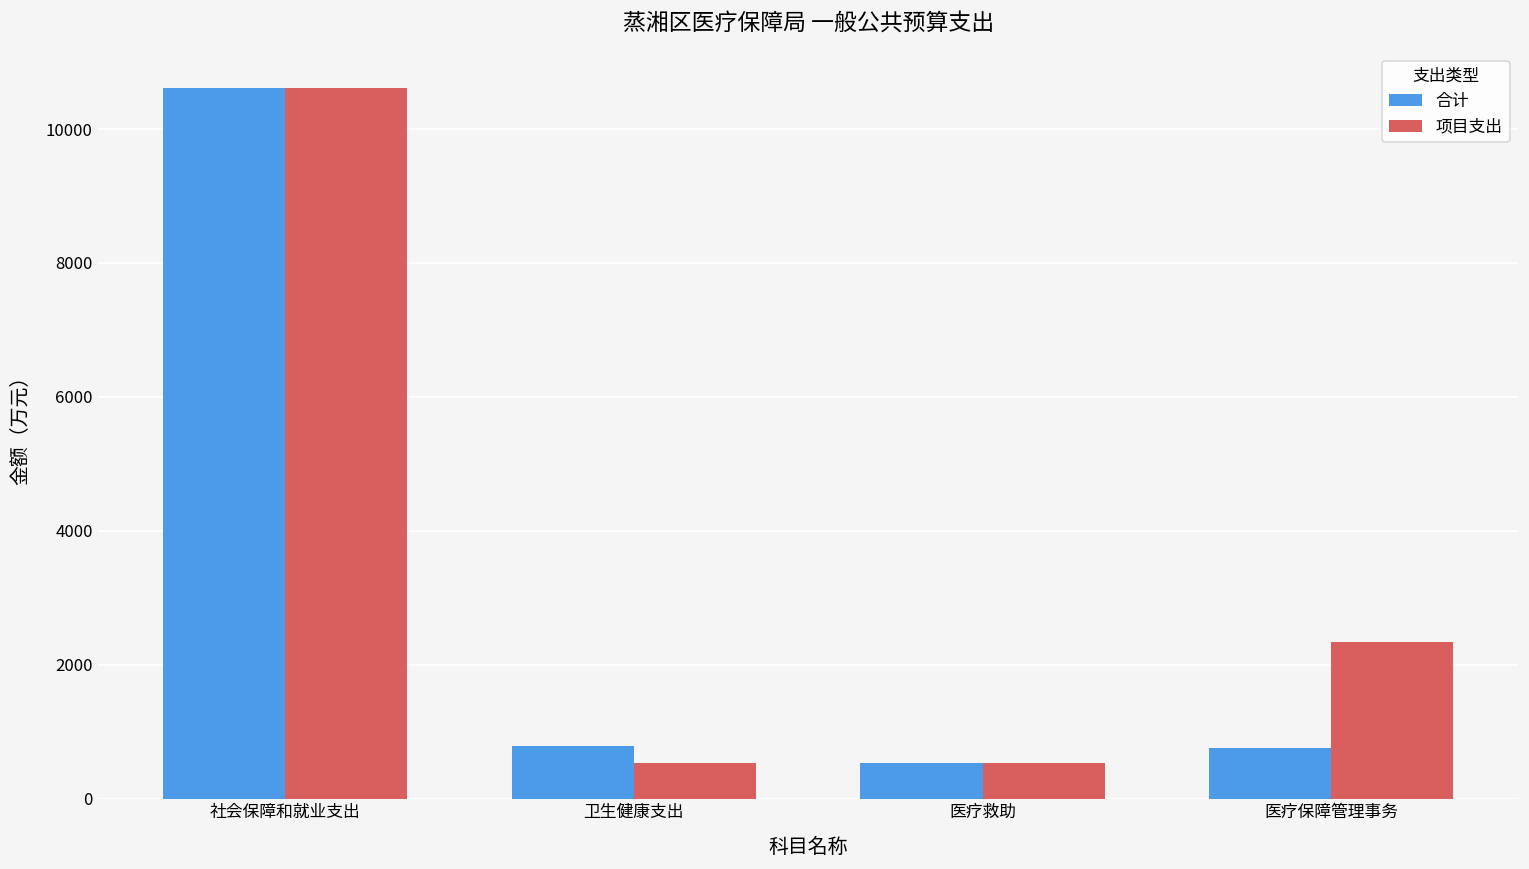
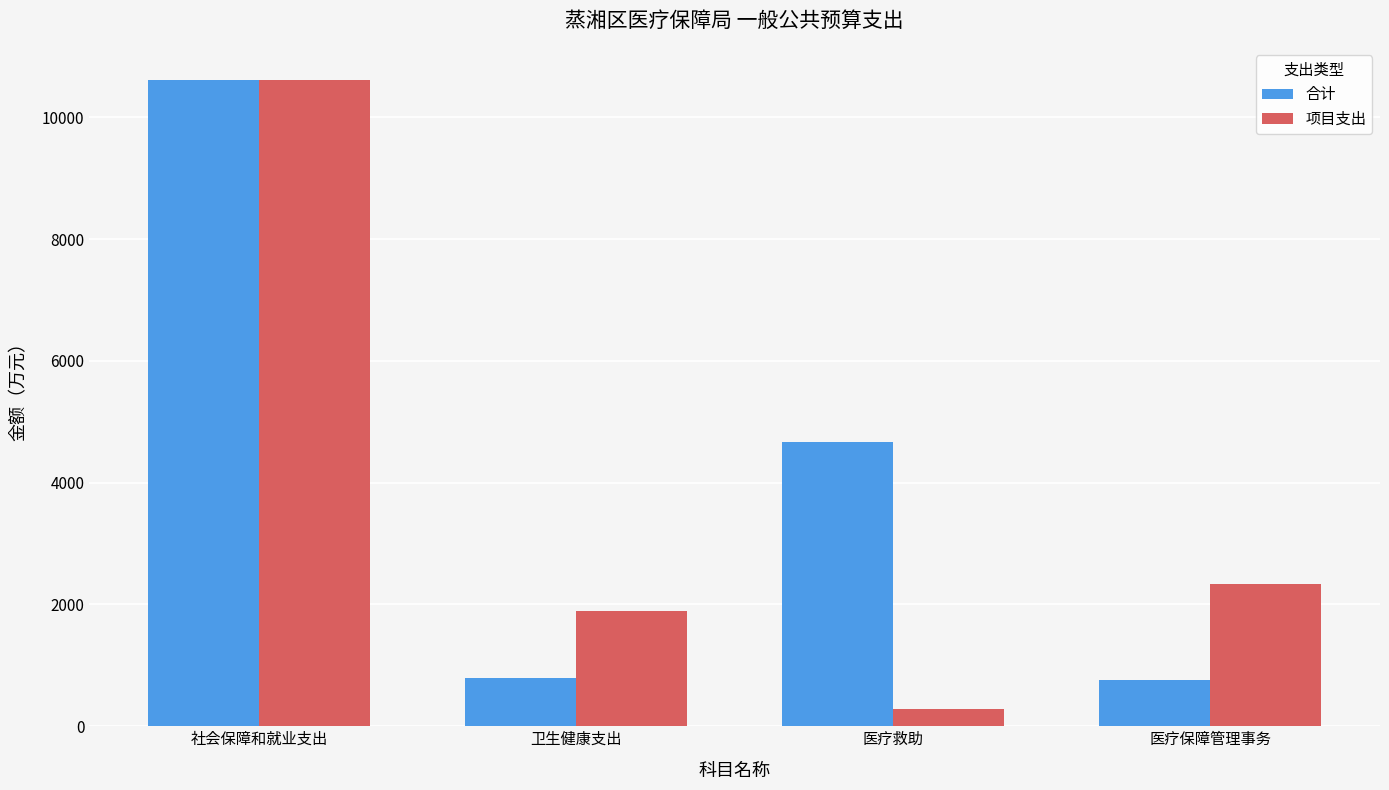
项目支出, 卫生健康支出: 500 -> 1900
合计, 医疗救助: 500 -> 4700
项目支出, 医疗救助: 500 -> 300
